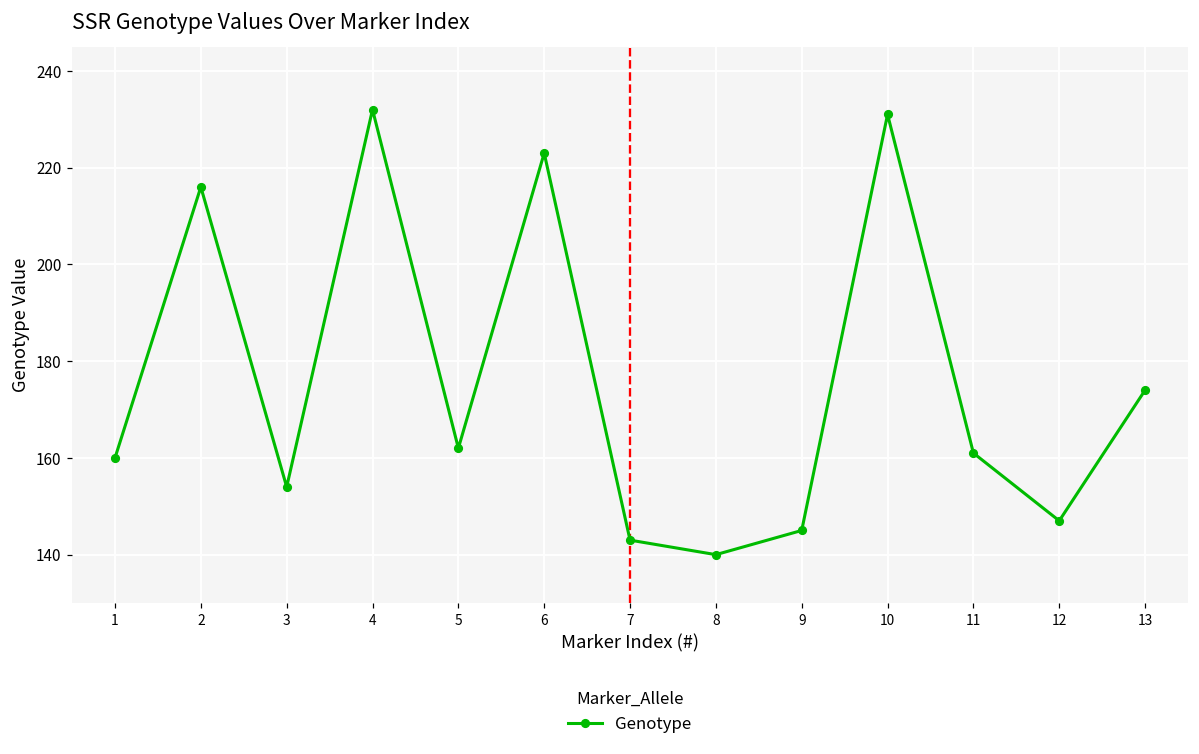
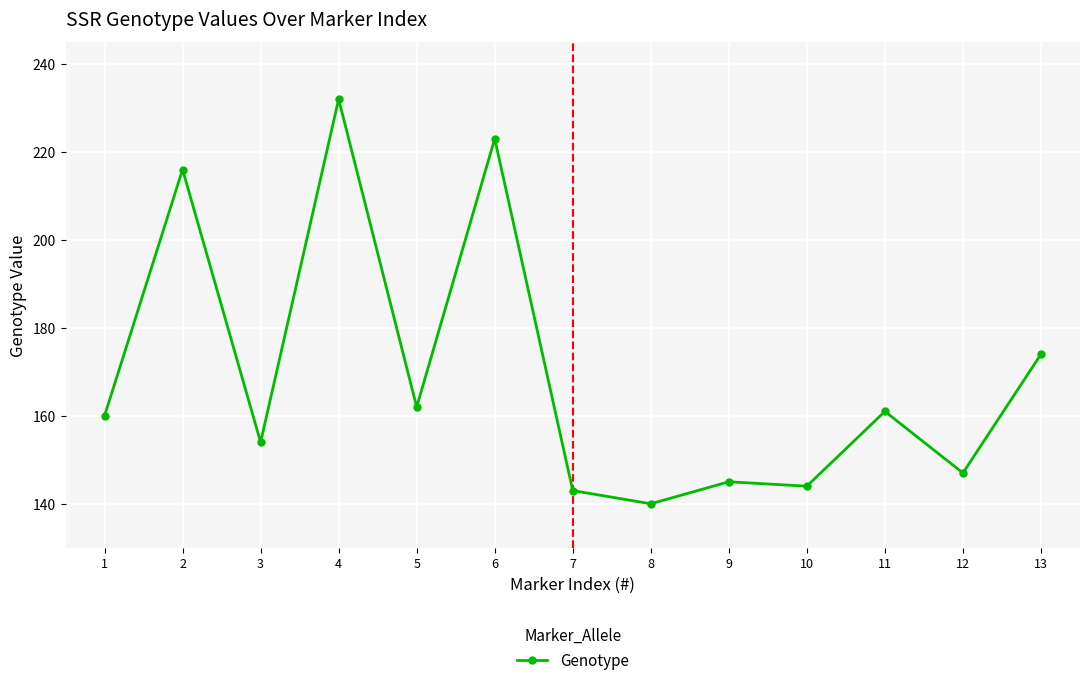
10: 231 -> 144
